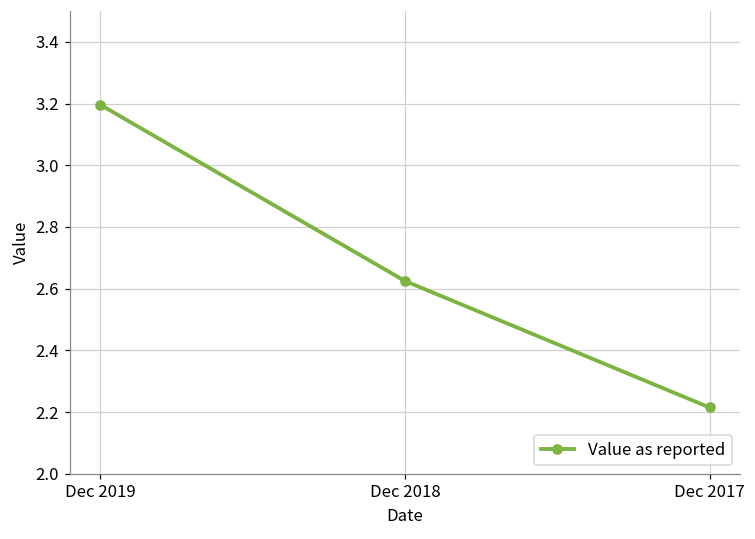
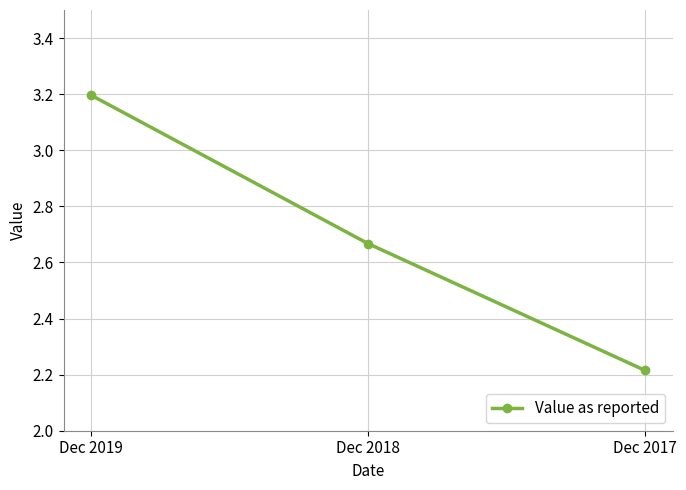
Dec 2018: 2.63 -> 2.67
